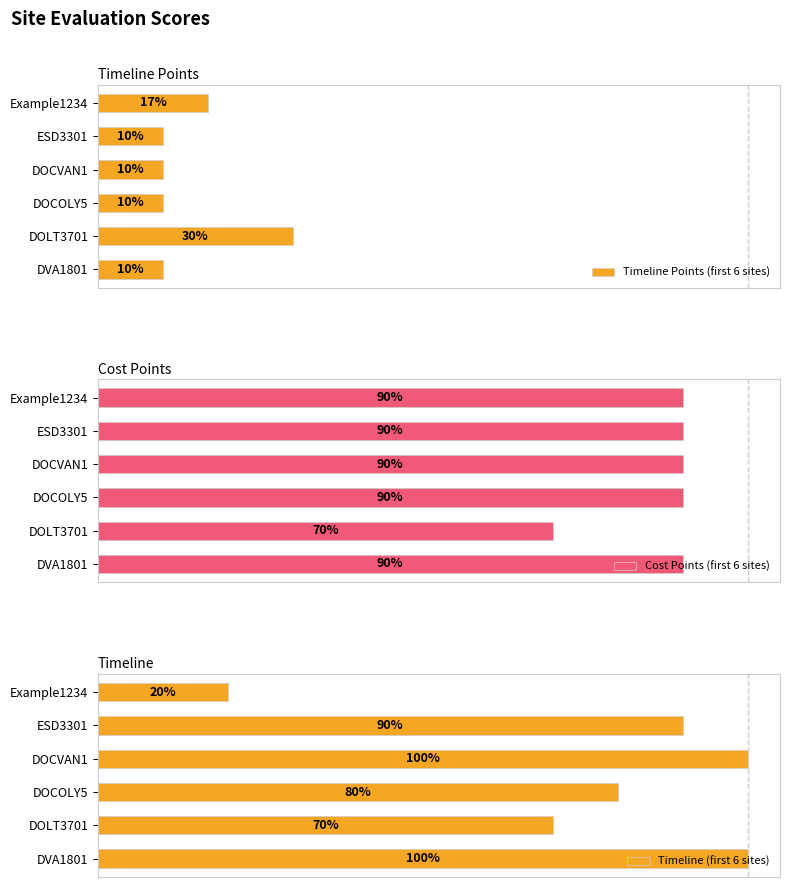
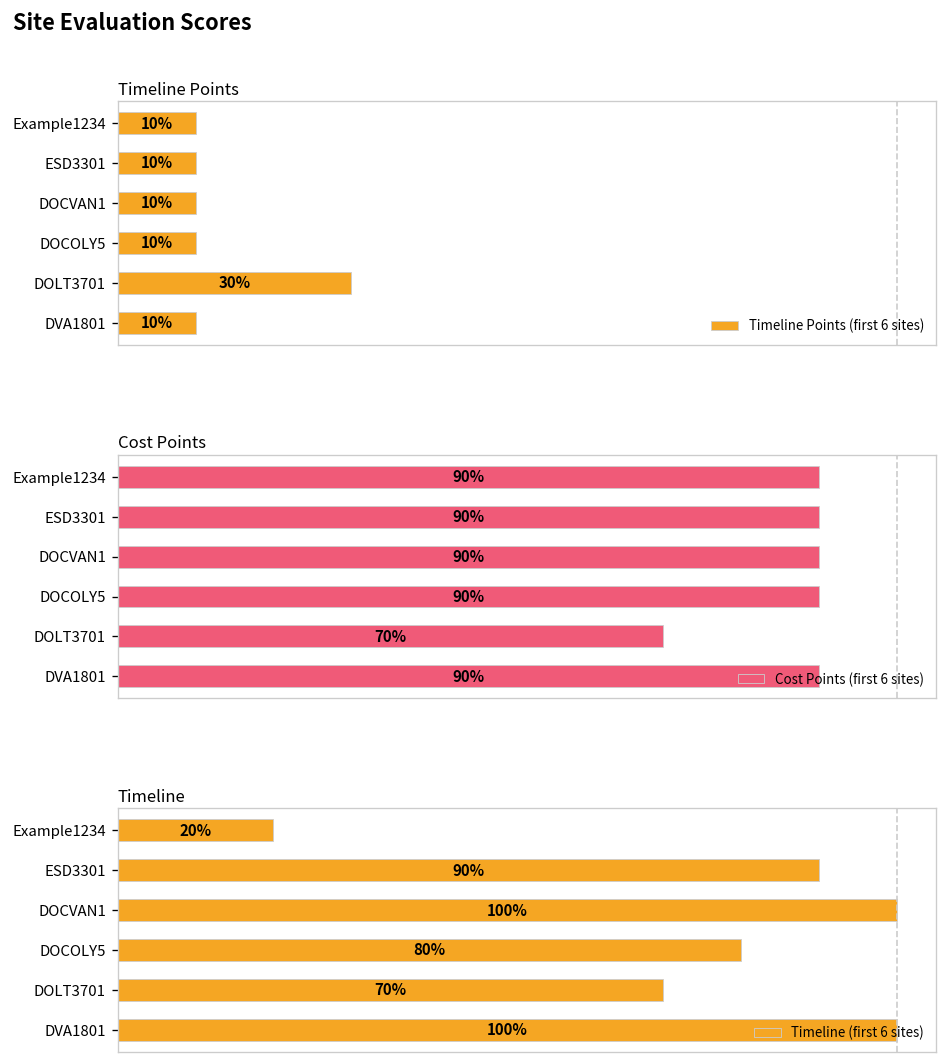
Timeline Points, Example1234: 17% -> 10%
